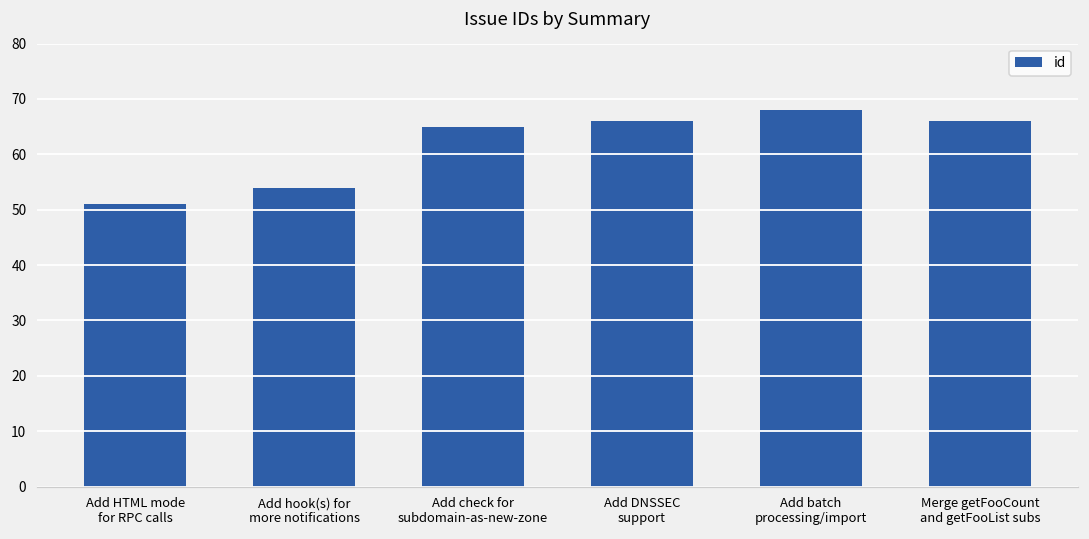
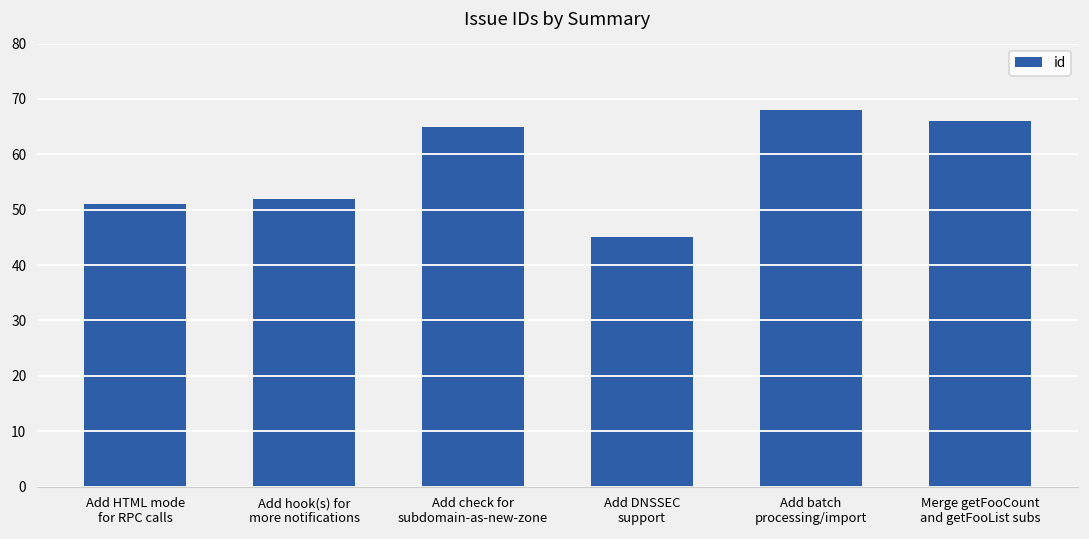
Add hook(s) for more notifications: 54 -> 52
Add DNSSEC support: 66 -> 45
